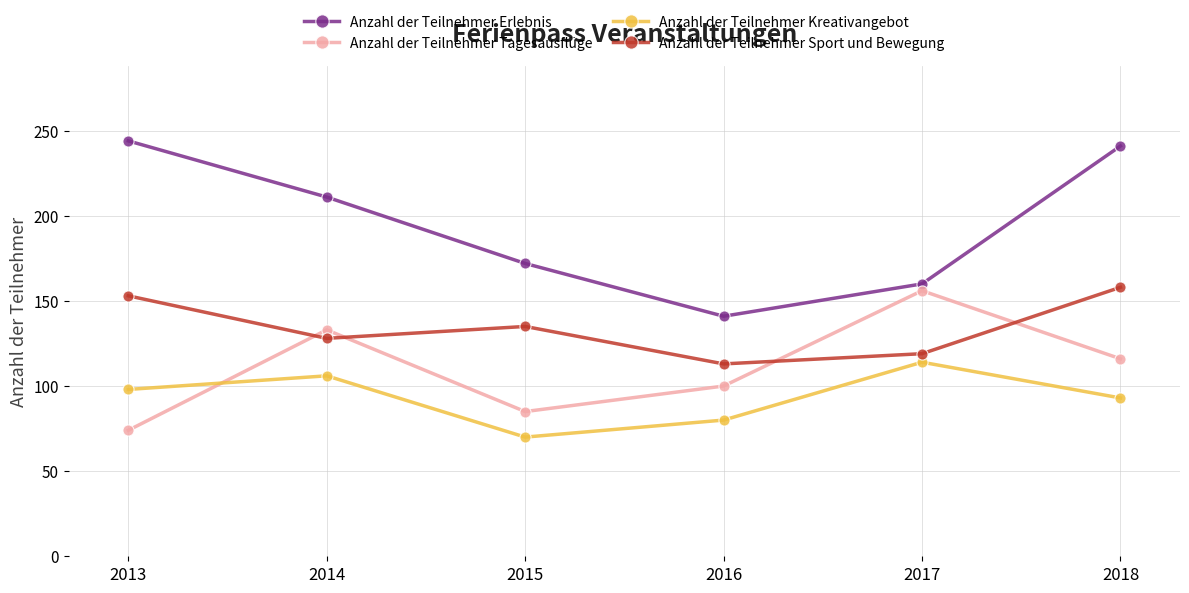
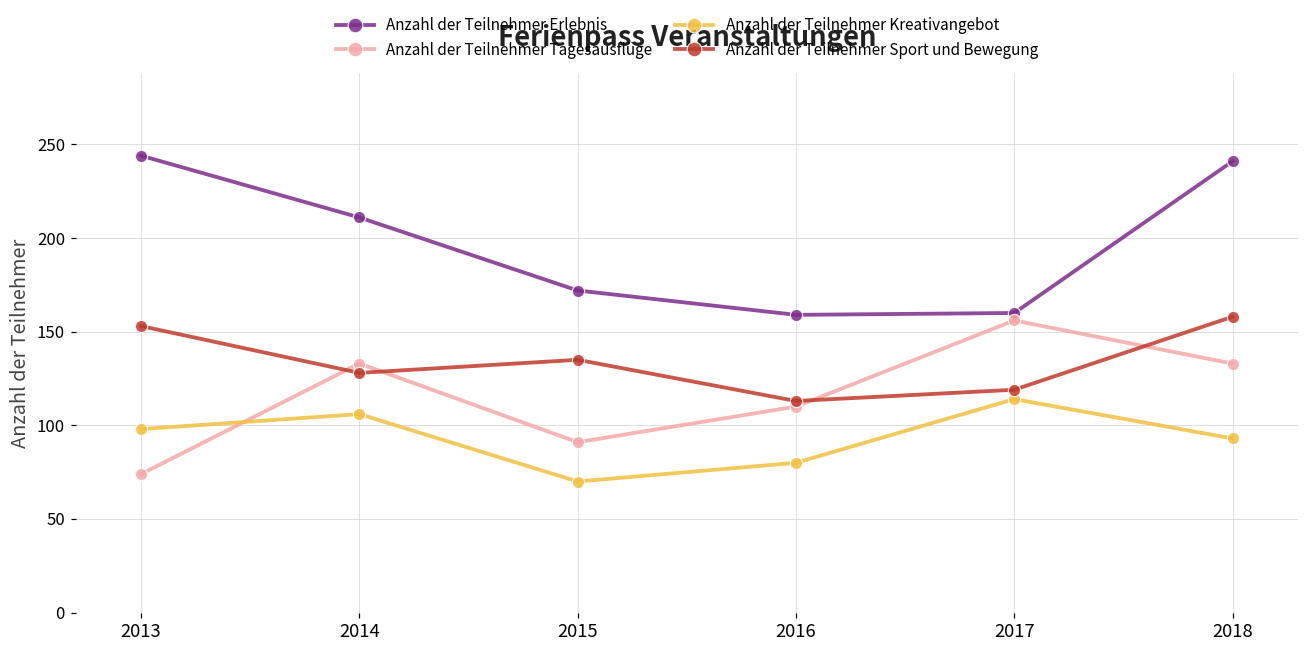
Anzahl der Teilnehmer Tagesausflüge, 2015: 85 -> 91
Anzahl der Teilnehmer Erlebnis, 2016: 141 -> 159
Anzahl der Teilnehmer Tagesausflüge, 2016: 100 -> 110
Anzahl der Teilnehmer Tagesausflüge, 2018: 116 -> 133
